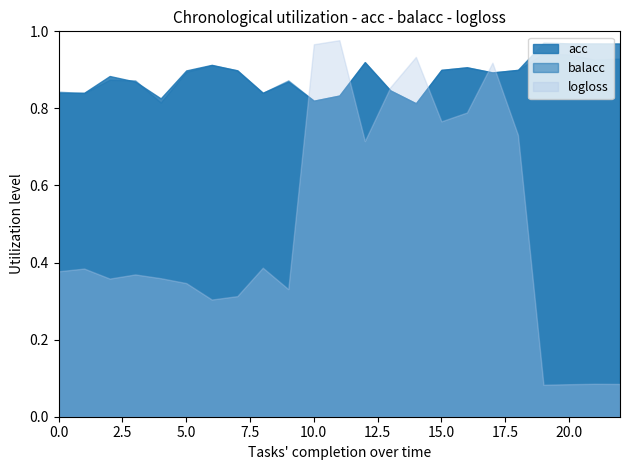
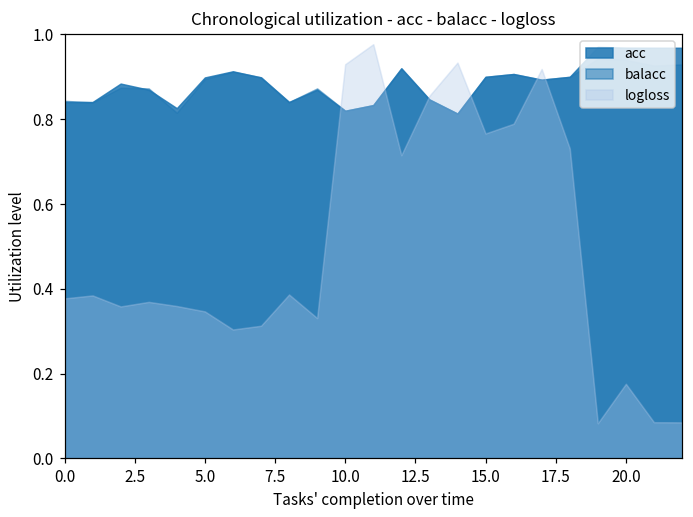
logloss, 10.0: 0.97 -> 0.93
logloss, 20.0: 0.08 -> 0.18
